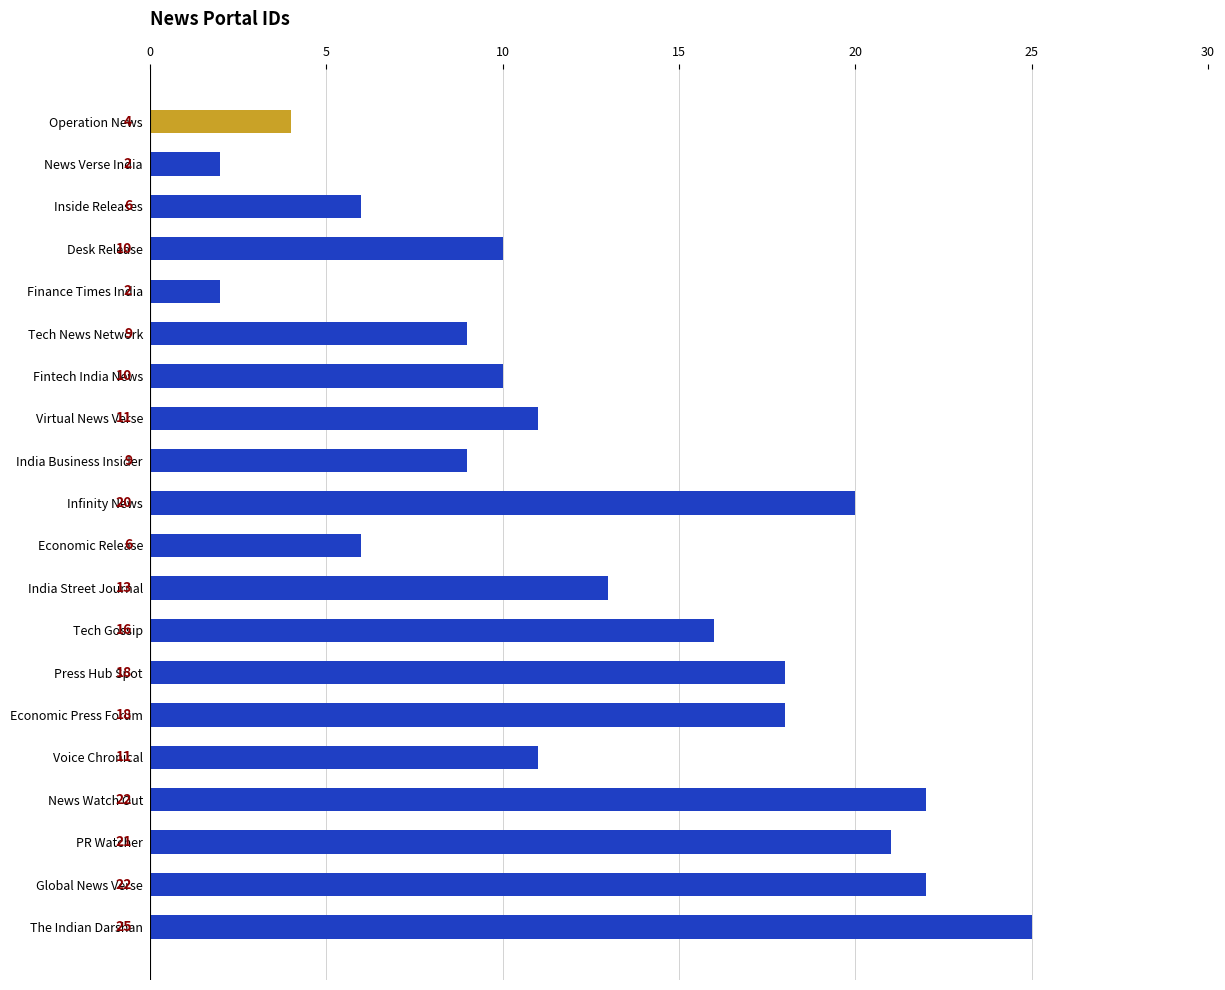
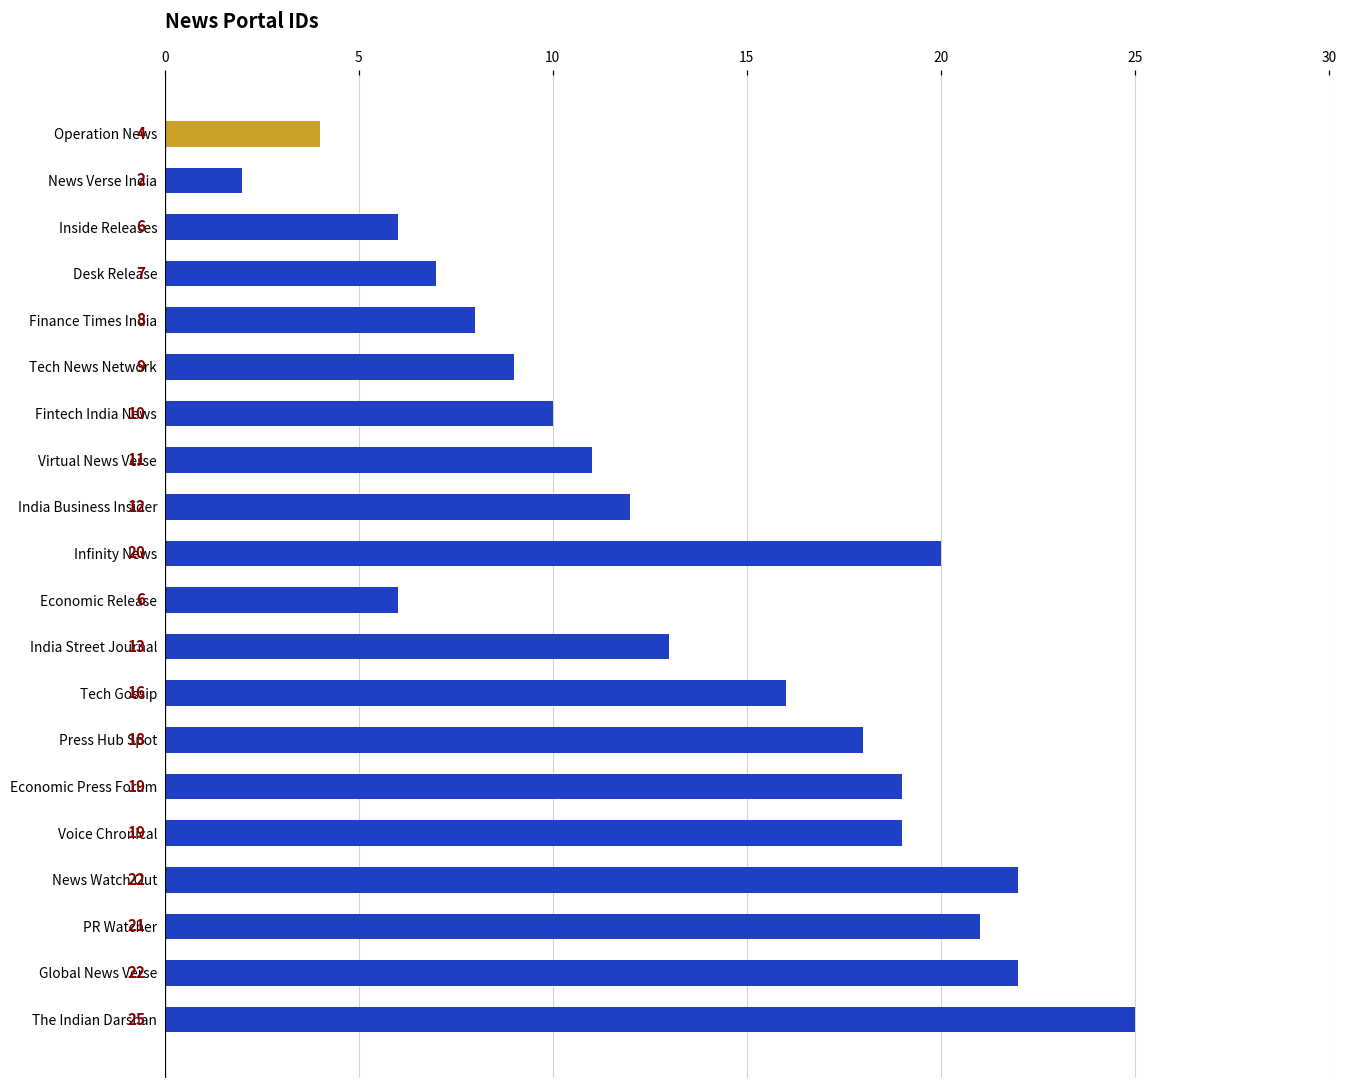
Desk Release: 10 -> 7
Finance Times India: 2 -> 8
India Business Insider: 9 -> 12
Economic Press Forum: 18 -> 19
Voice Chronical: 11 -> 19
